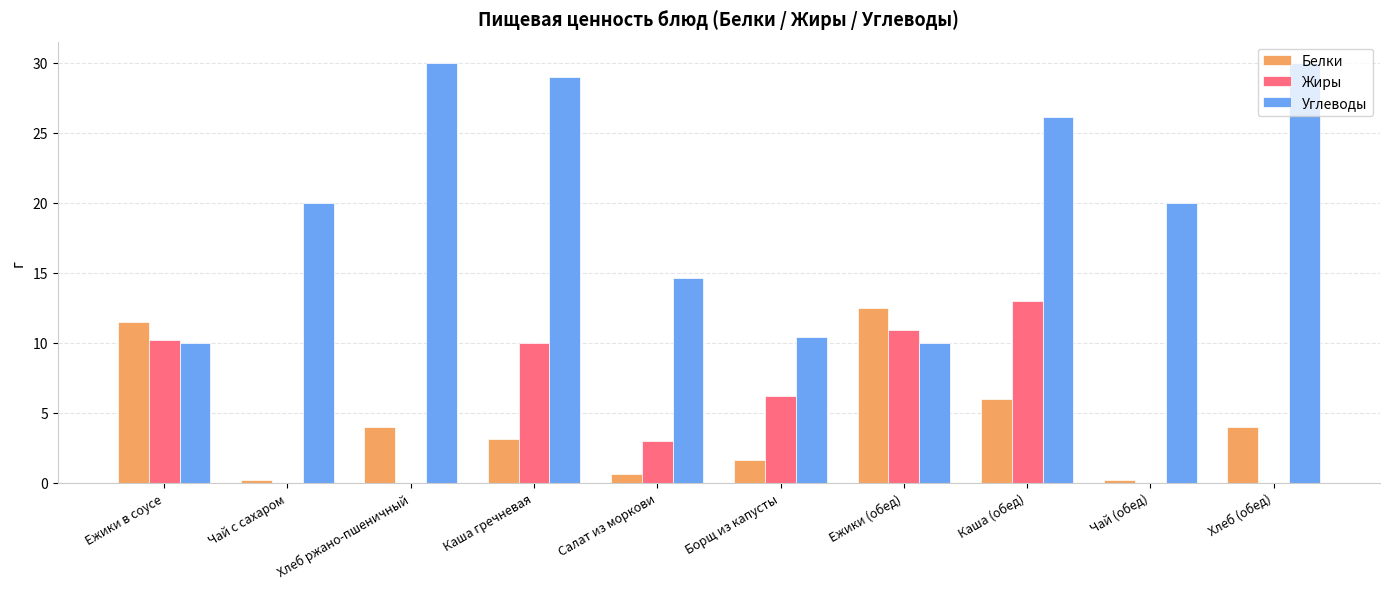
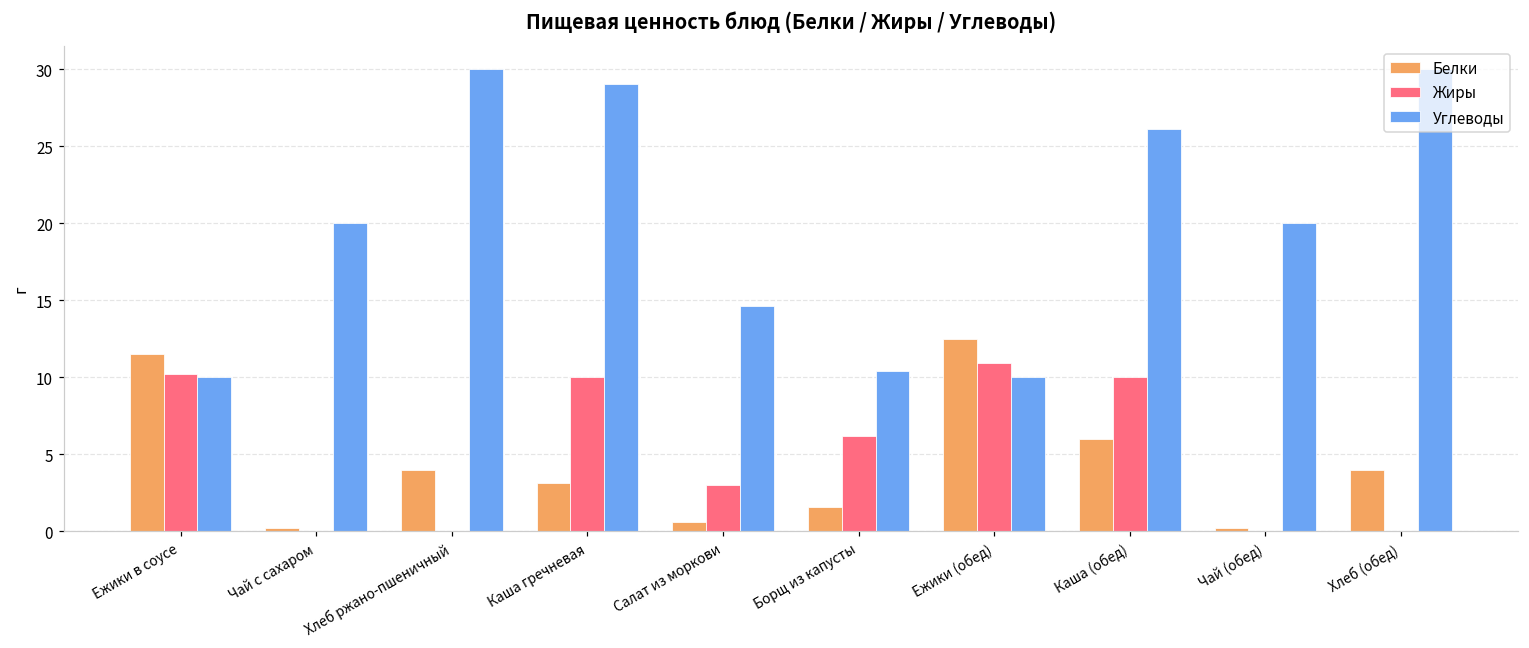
Жиры, Каша (обед): 13 -> 10
